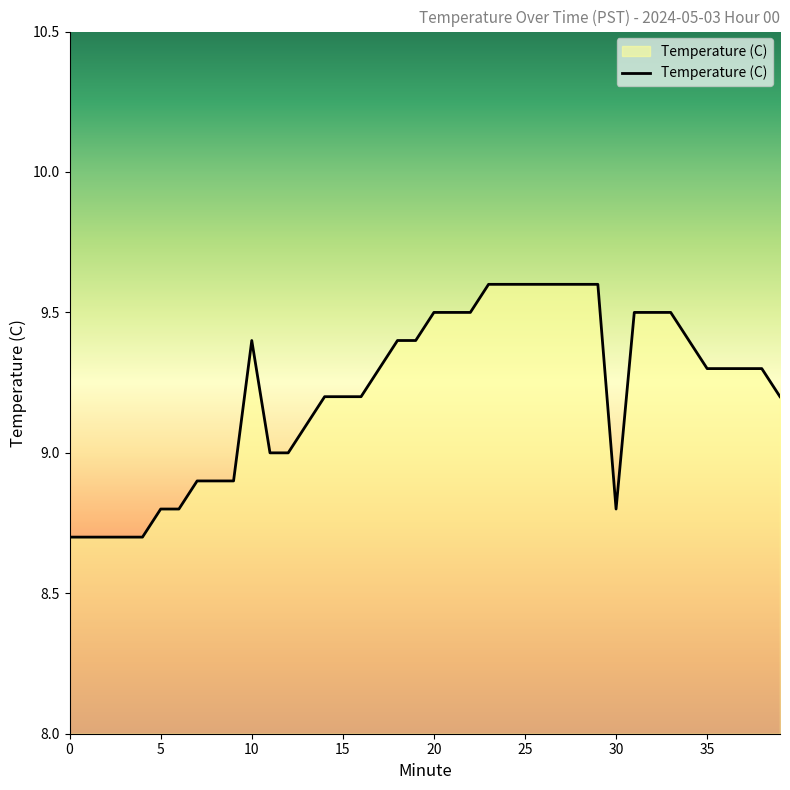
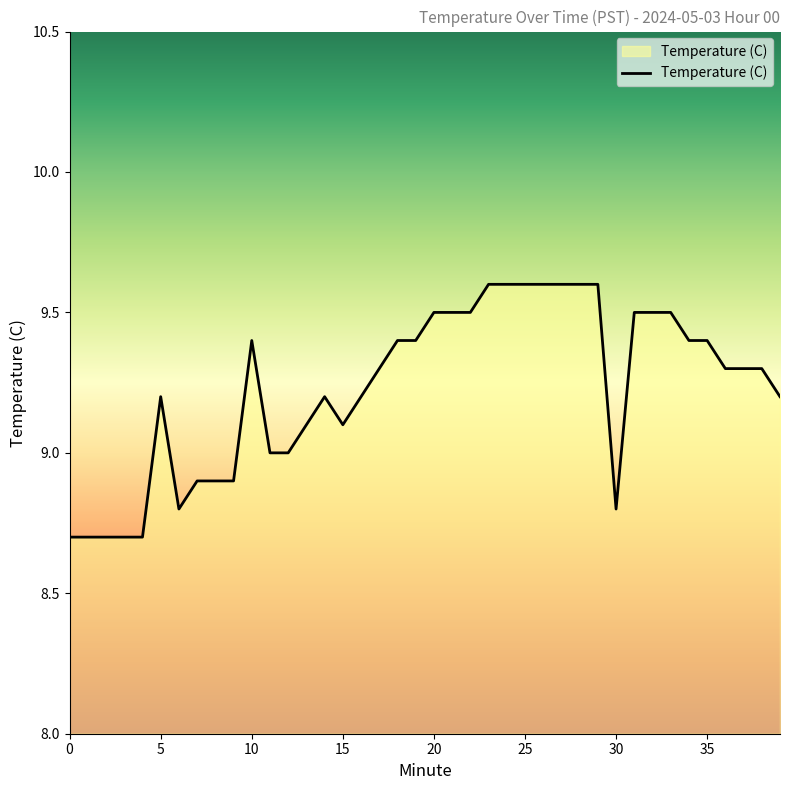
5: 8.8 -> 9.2
15: 9.2 -> 9.1
35: 9.3 -> 9.4
